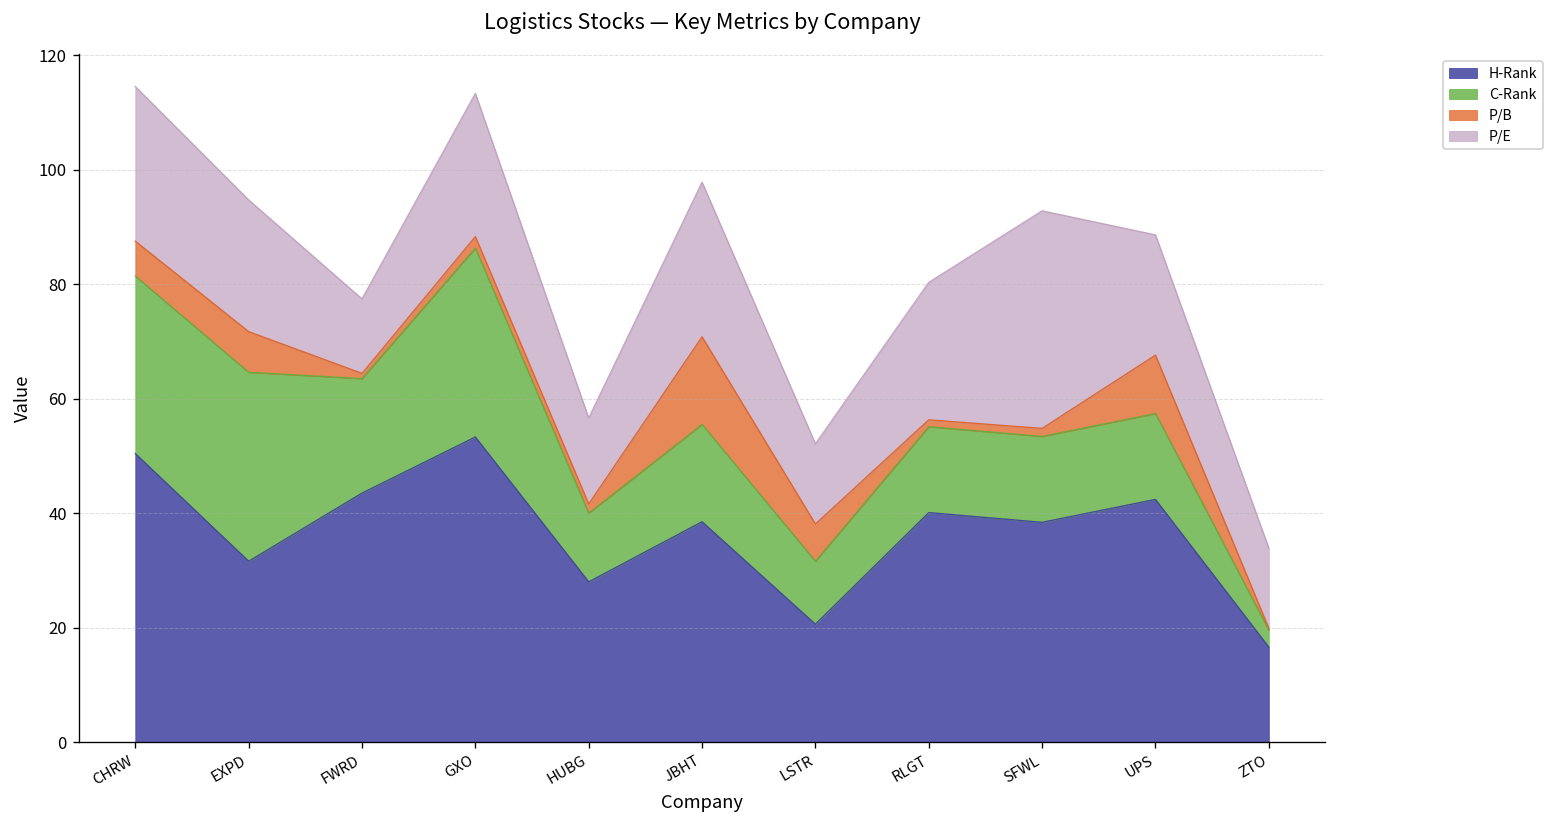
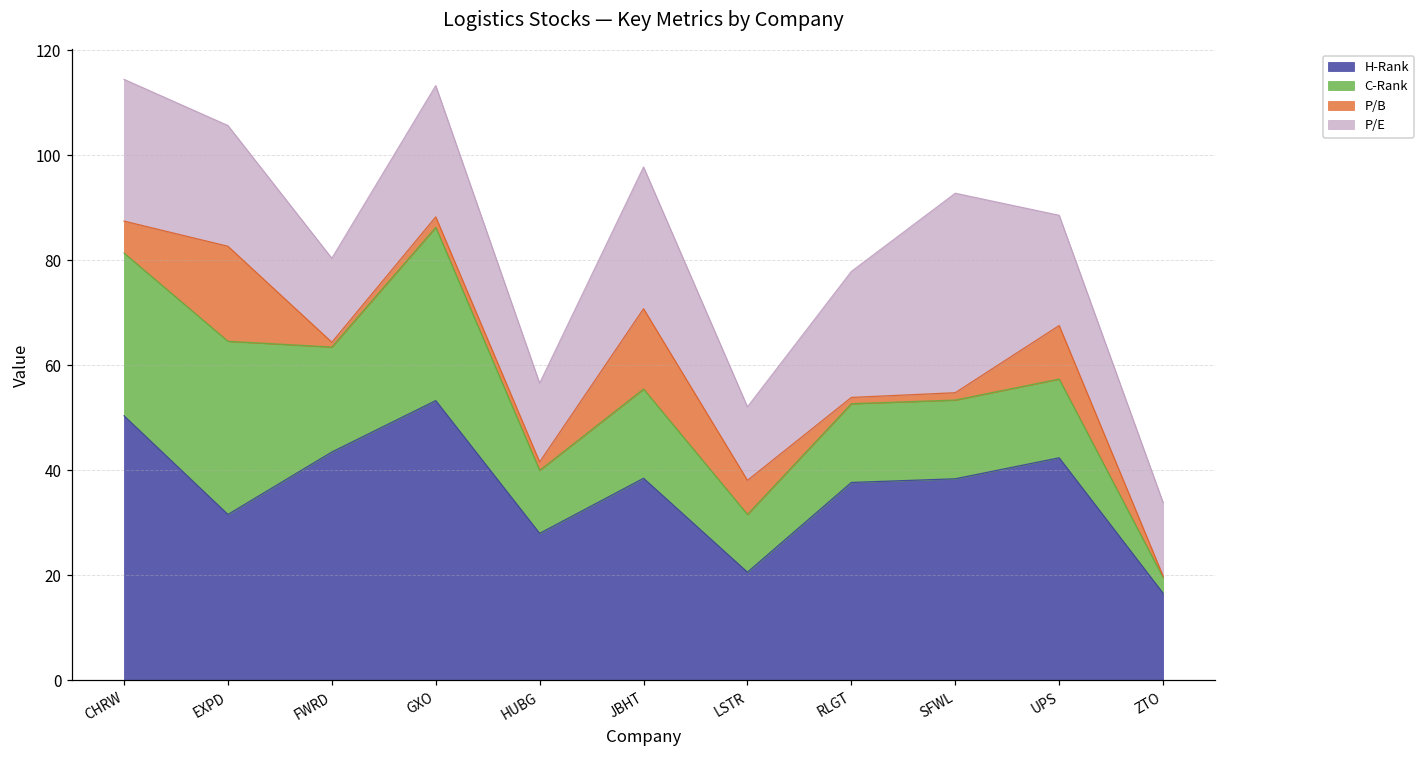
P/B, EXPD: 7 -> 18
P/E, FWRD: 13 -> 16
H-Rank, RLGT: 40 -> 38
